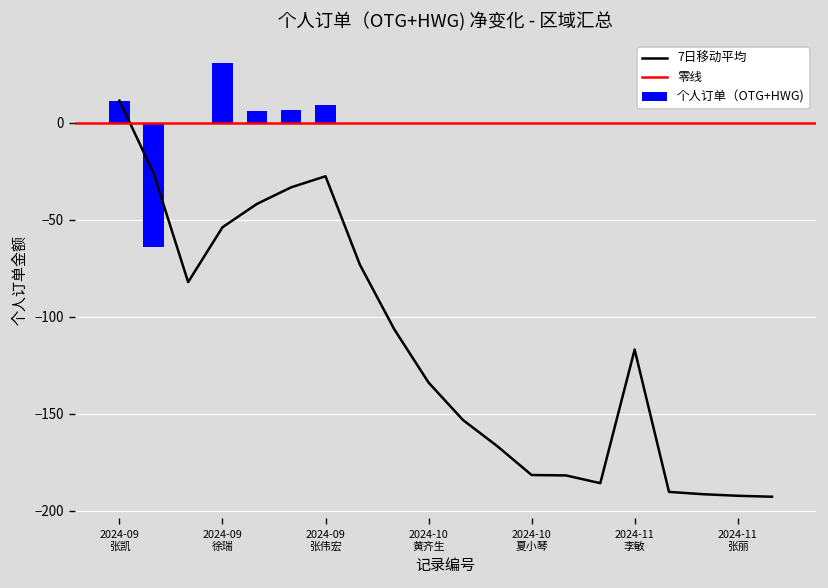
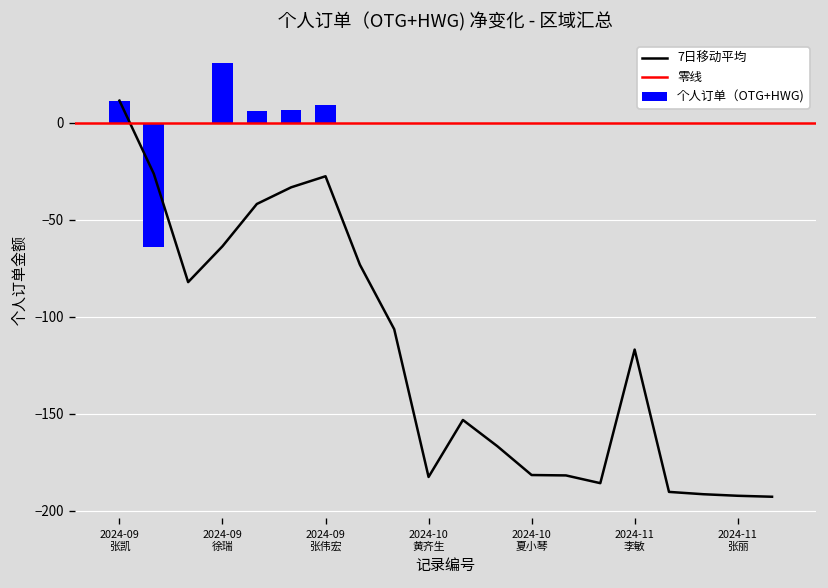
7日移动平均, 2024-09 徐瑞: -54 -> -64
7日移动平均, 2024-10 黄齐生: -134 -> -183
